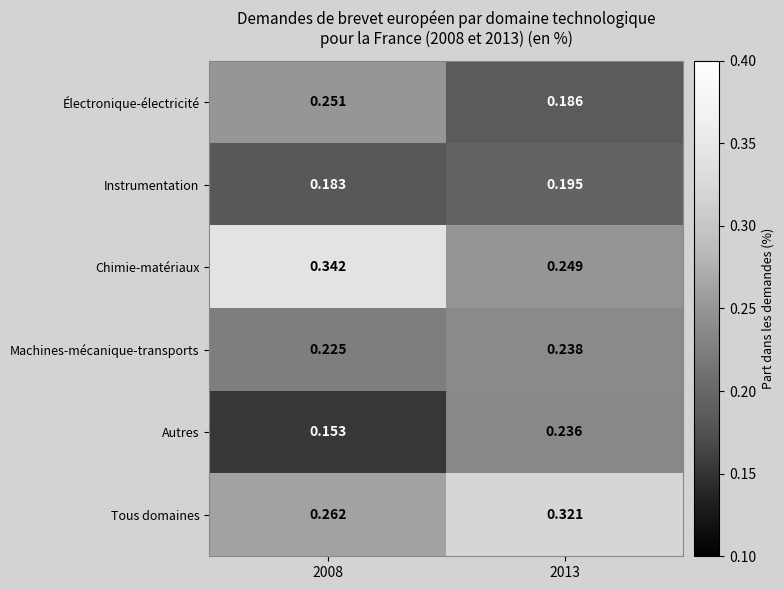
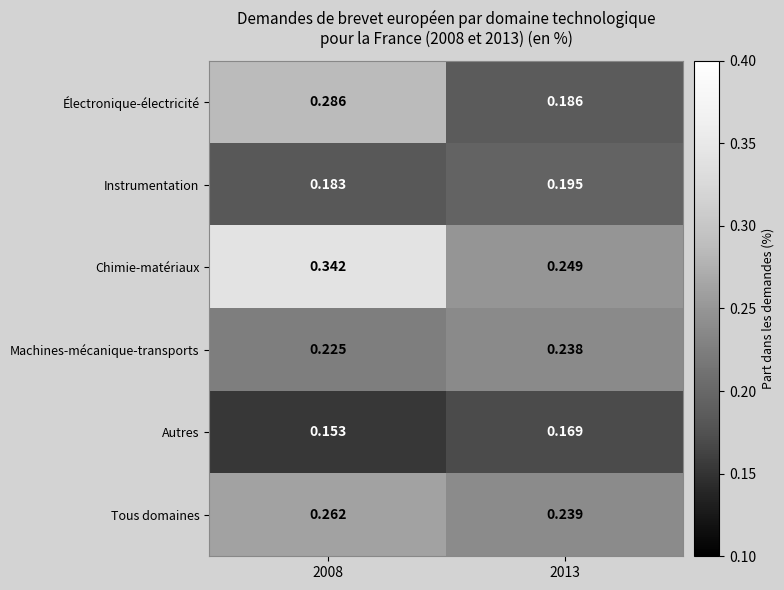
Électronique-électricité, 2008: 0.251 -> 0.286
Autres, 2013: 0.236 -> 0.169
Tous domaines, 2013: 0.321 -> 0.239
